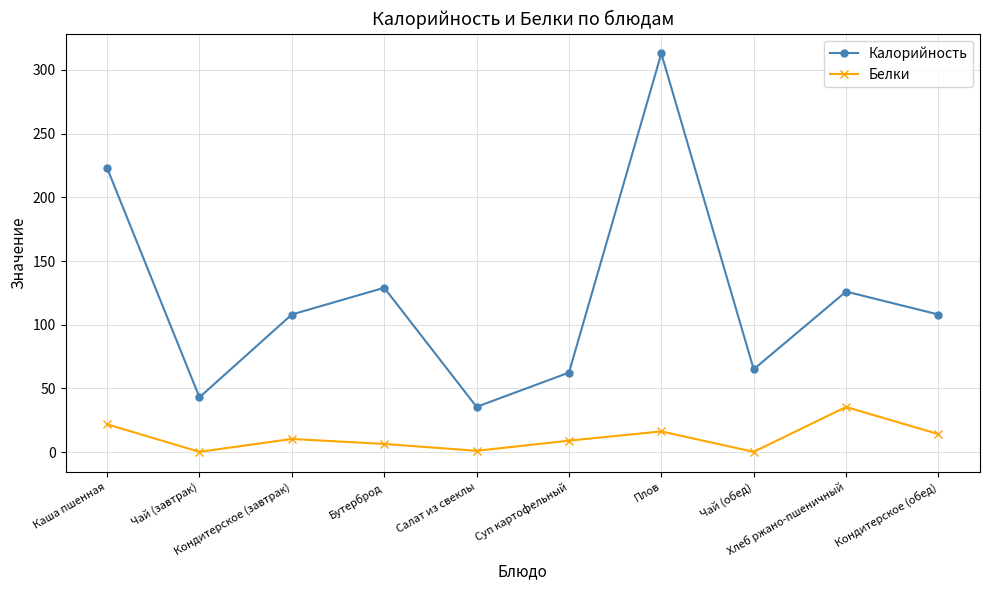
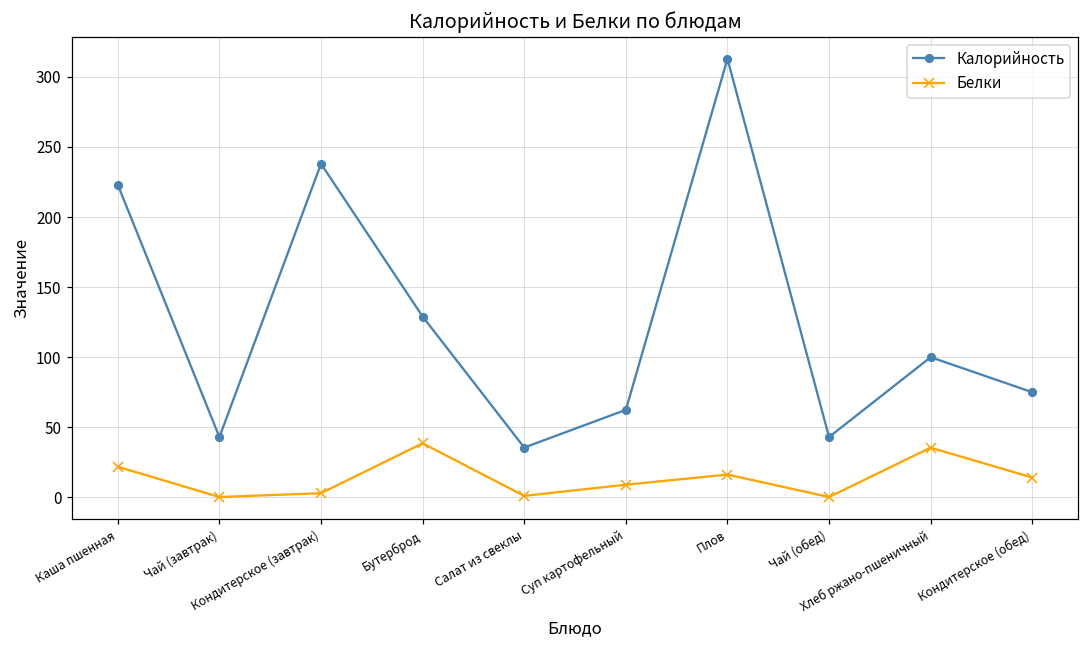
Калорийность, Кондитерское (завтрак): 108 -> 238
Белки, Кондитерское (завтрак): 10 -> 3
Белки, Бутерброд: 6 -> 39
Калорийность, Чай (обед): 65 -> 43
Калорийность, Хлеб ржано-пшеничный: 126 -> 100
Калорийность, Кондитерское (обед): 108 -> 75
